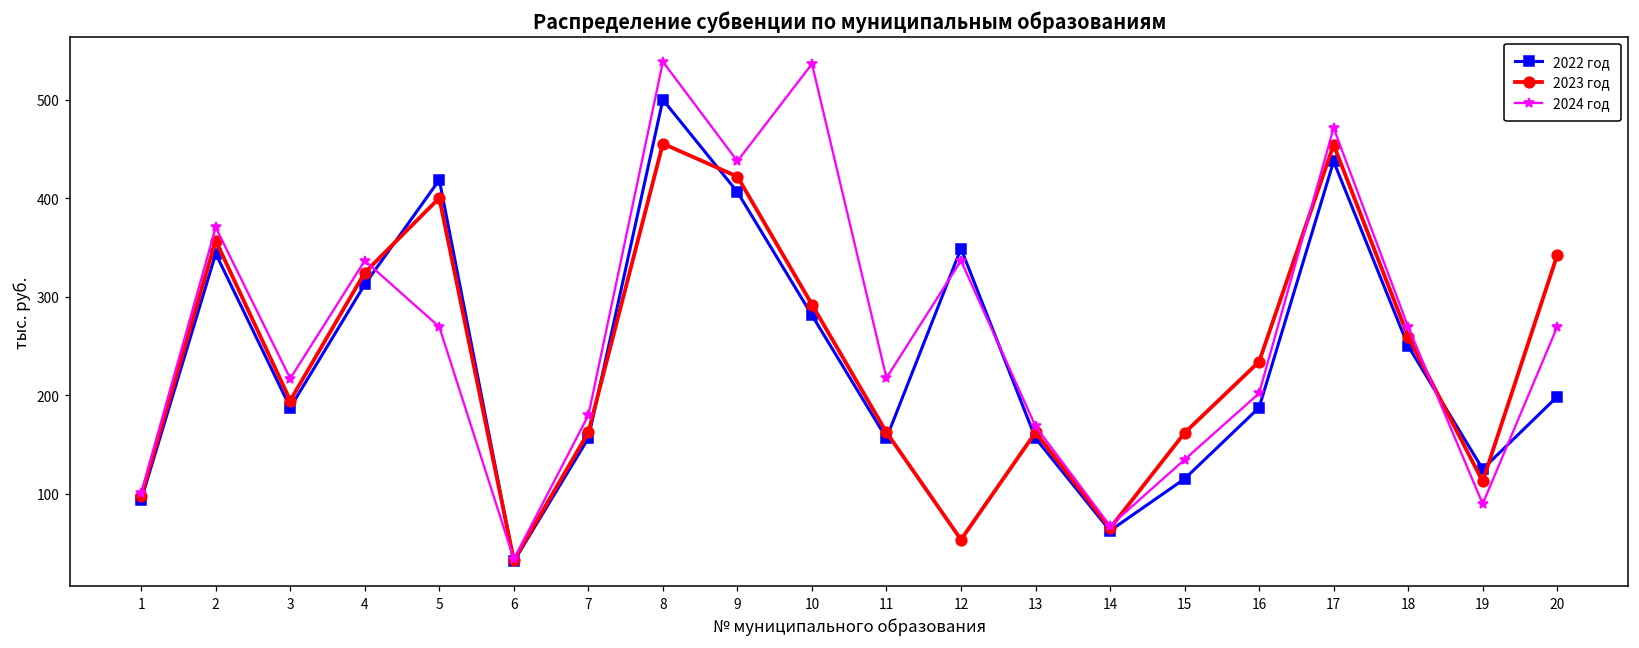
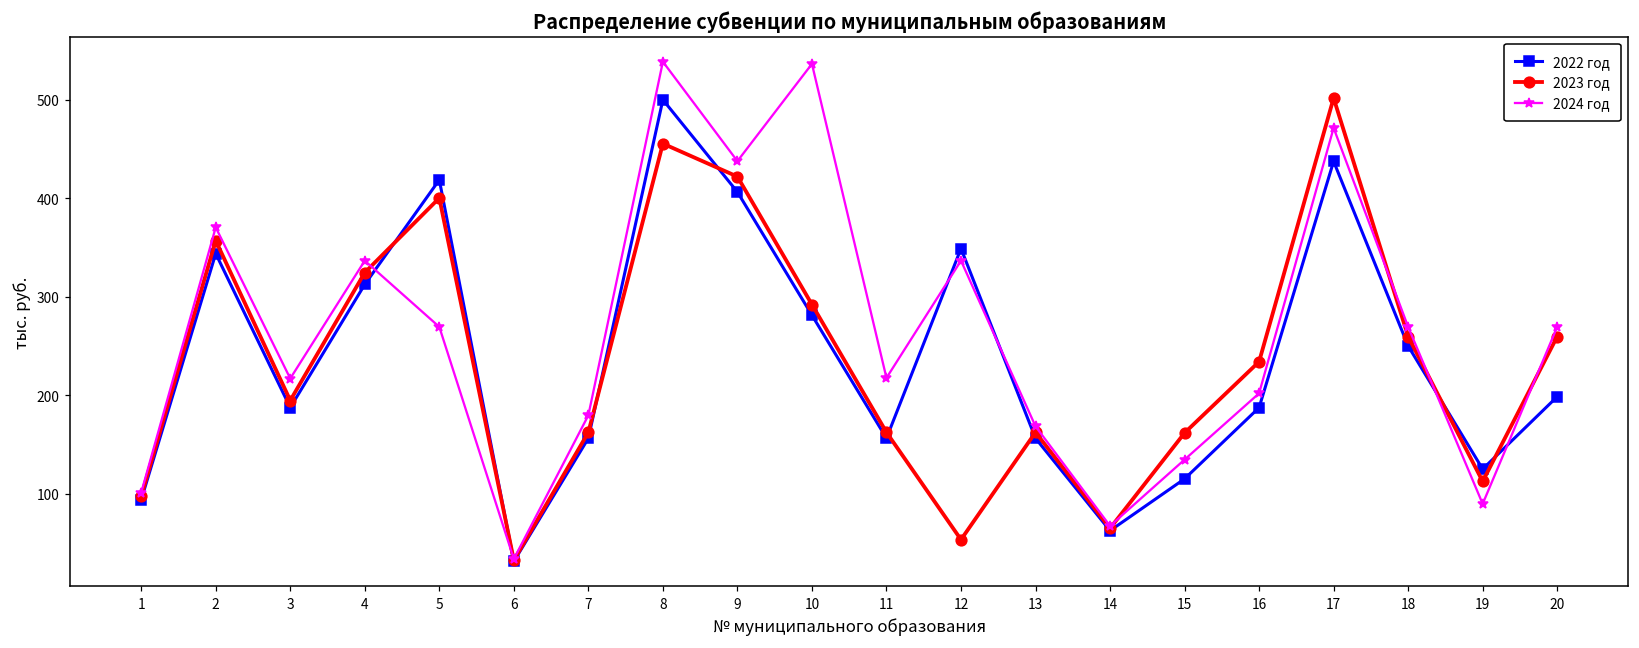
2023 год, 17: 450 -> 500
2023 год, 20: 340 -> 260
